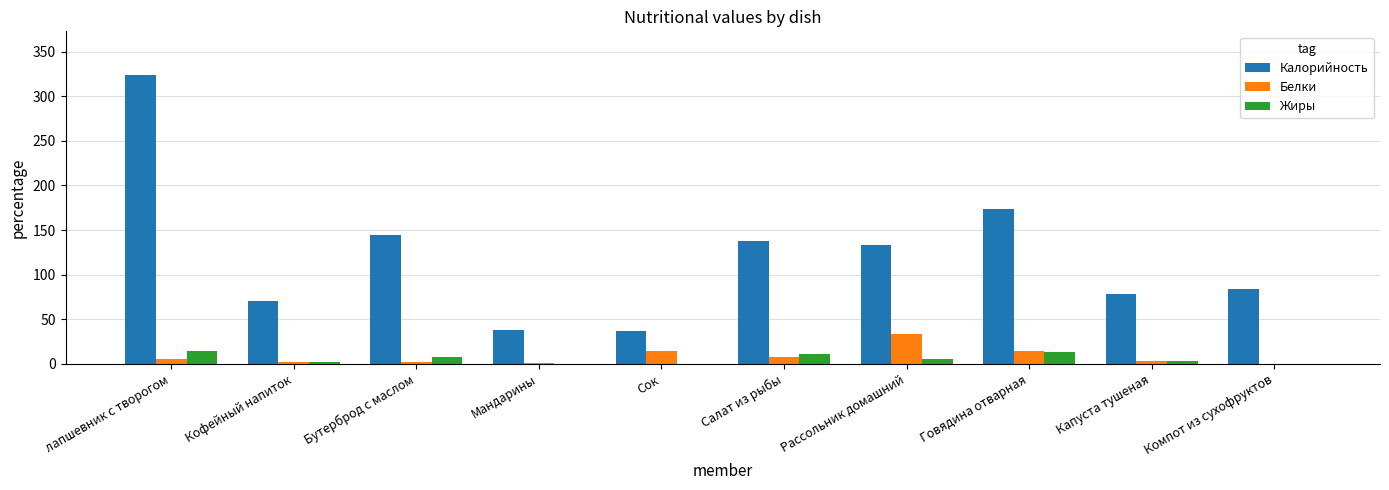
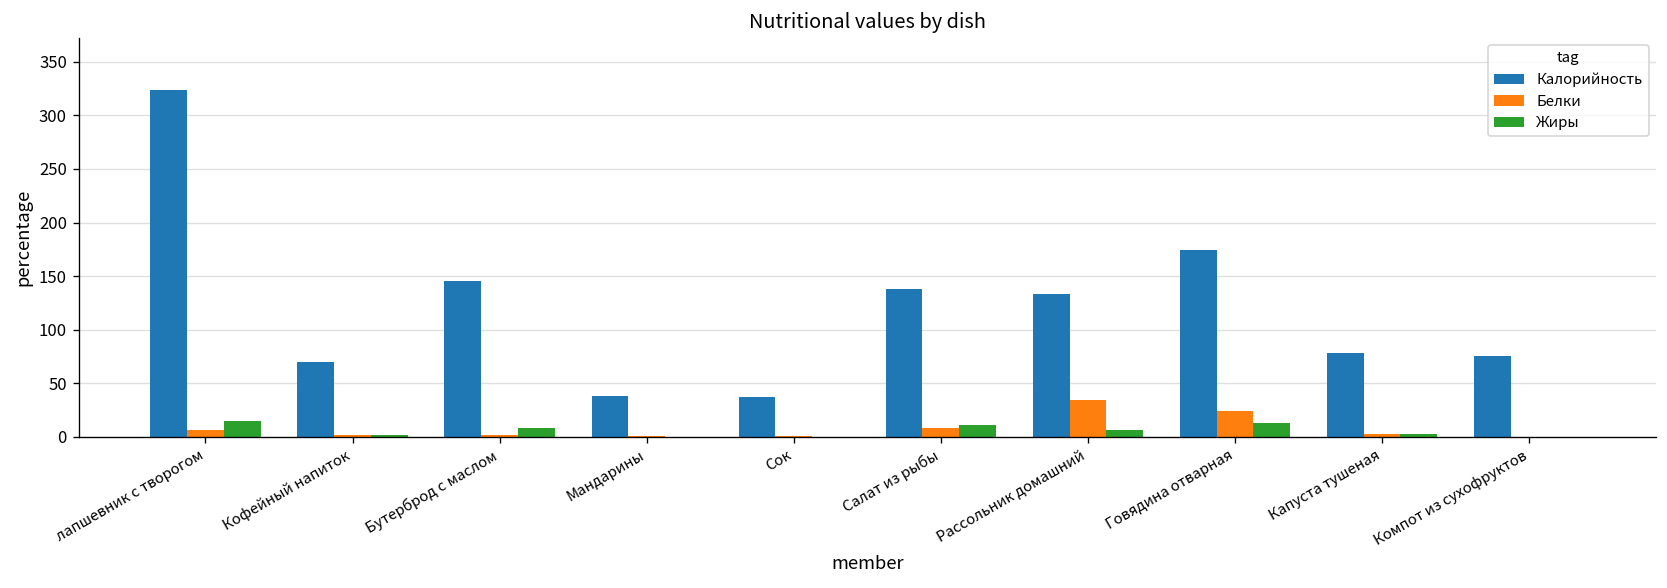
Белки, Сок: 20 -> 0
Белки, Говядина отварная: 15 -> 24
Калорийность, Компот из сухофруктов: 84 -> 75
